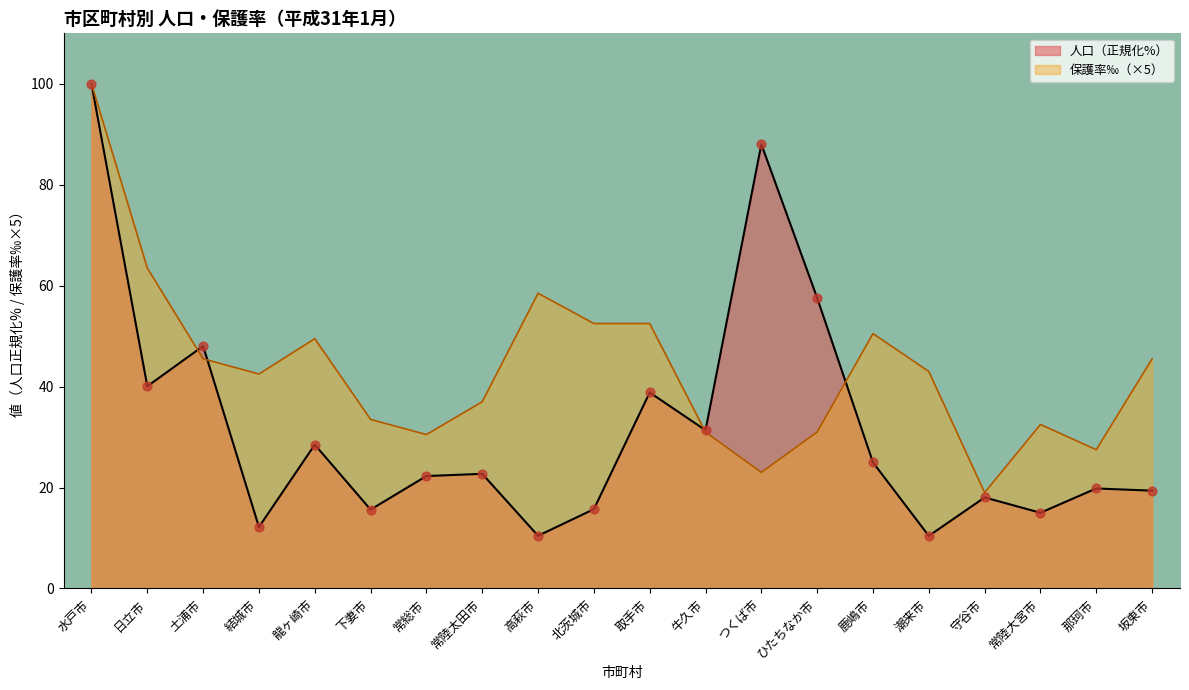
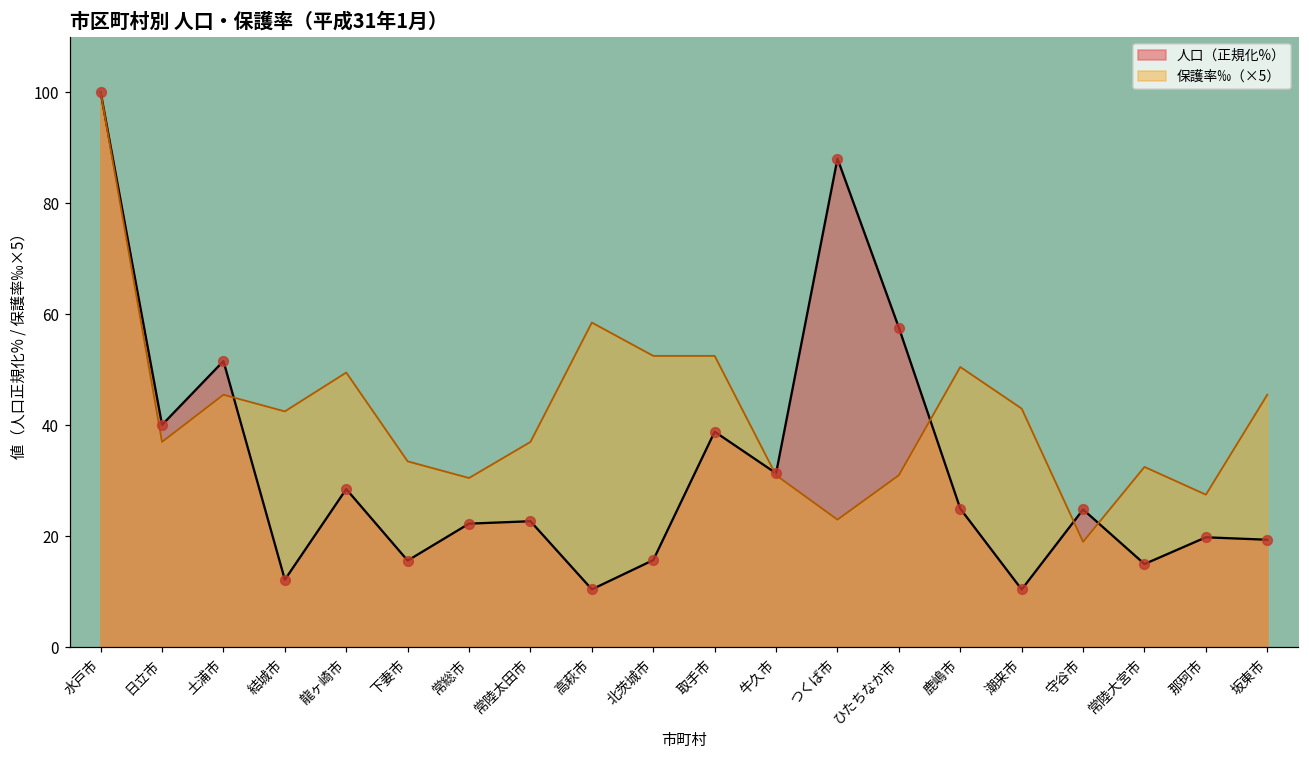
保護率‰（×5）, 日立市: 64 -> 37
人口（正規化%）, 土浦市: 48 -> 52
人口（正規化%）, 守谷市: 18 -> 25
